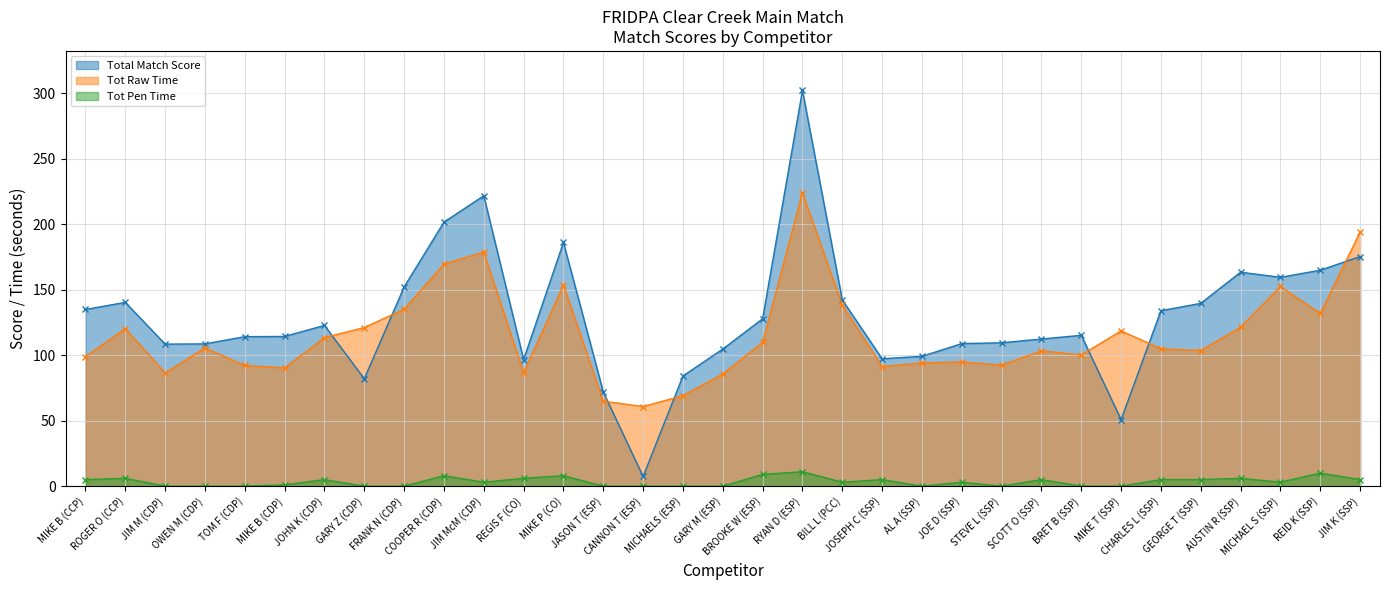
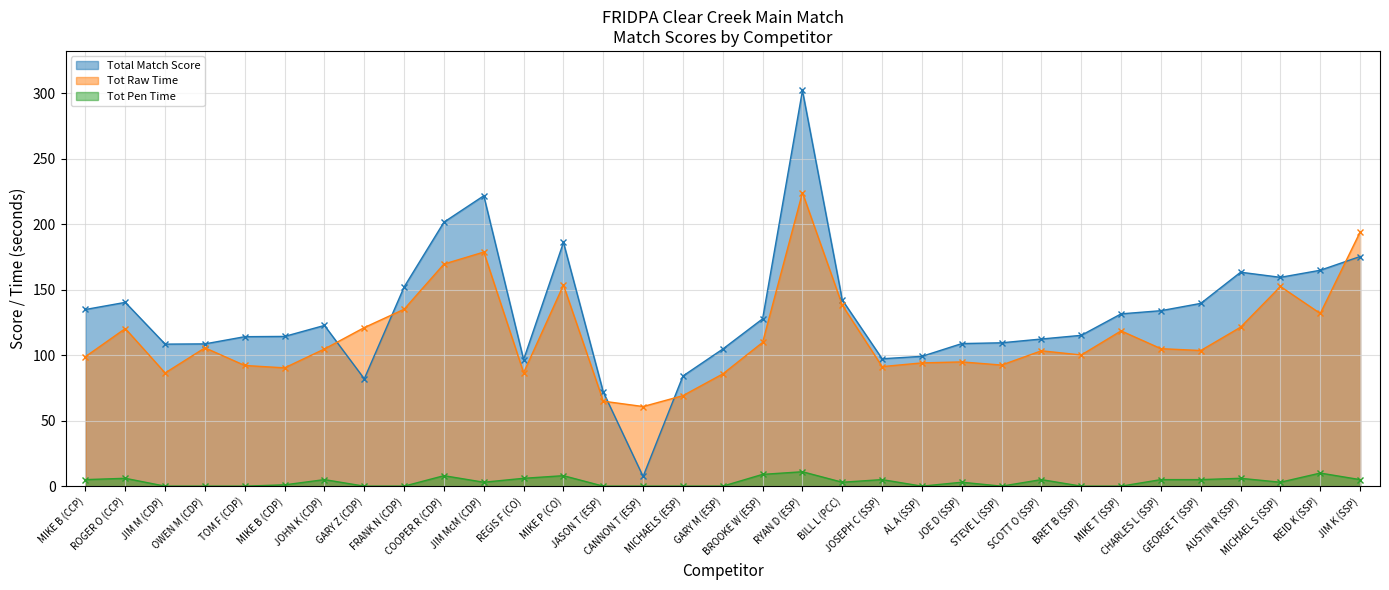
Tot Raw Time, JOHN K (CDP): 113 -> 105
Total Match Score, MIKE T (SSP): 51 -> 132
